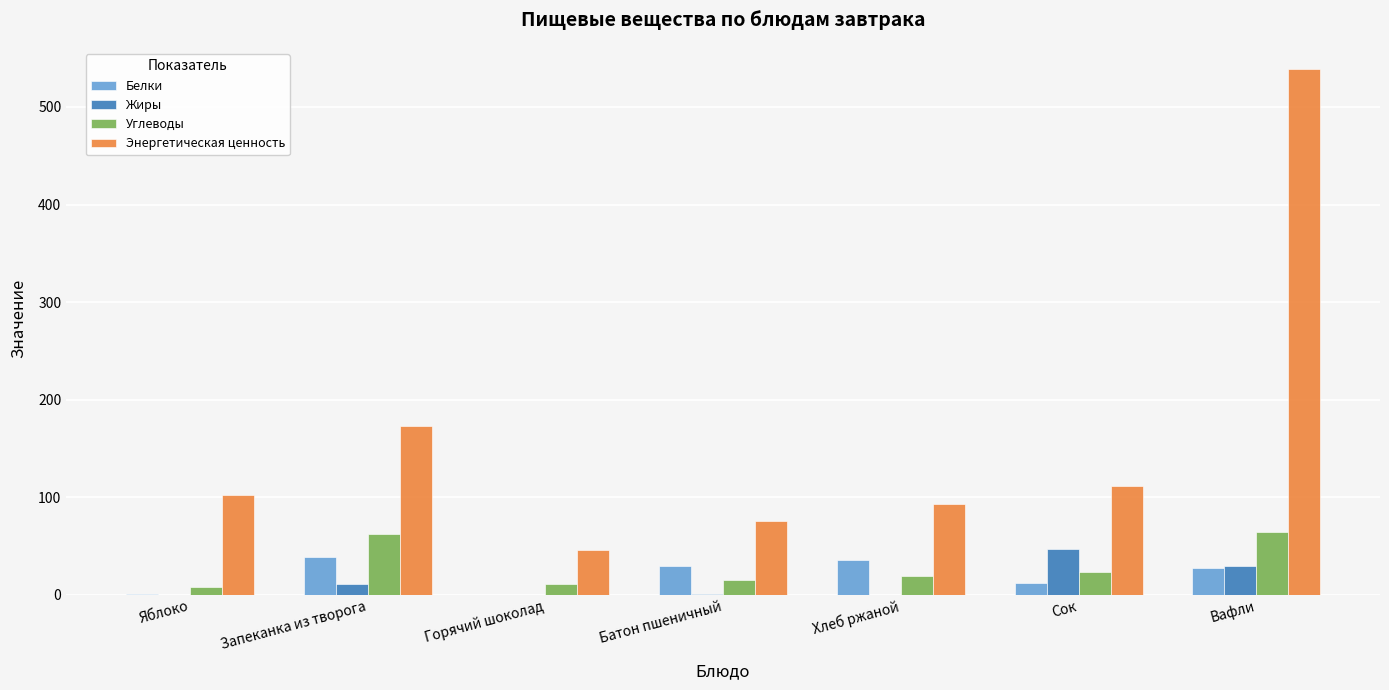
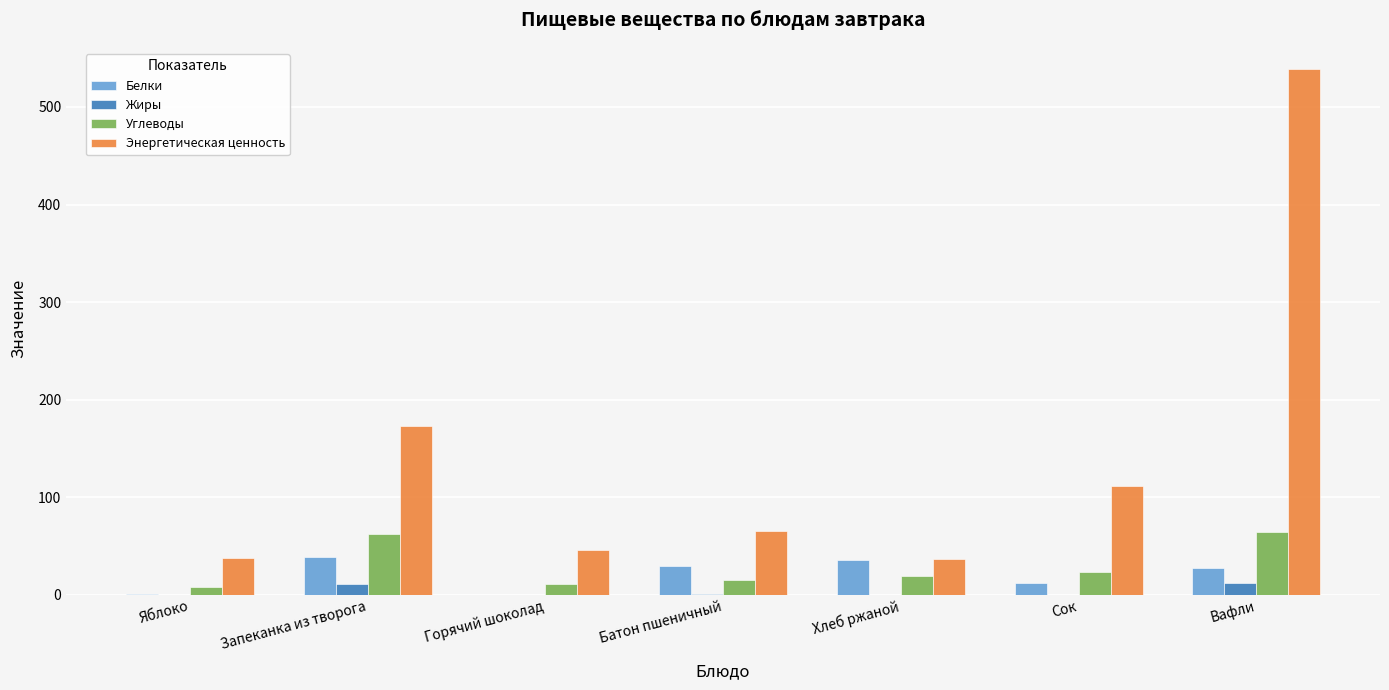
Энергетическая ценность, Яблоко: 100 -> 40
Энергетическая ценность, Батон пшеничный: 80 -> 70
Энергетическая ценность, Хлеб ржаной: 90 -> 40
Жиры, Сок: 50 -> 0
Жиры, Вафли: 30 -> 10
